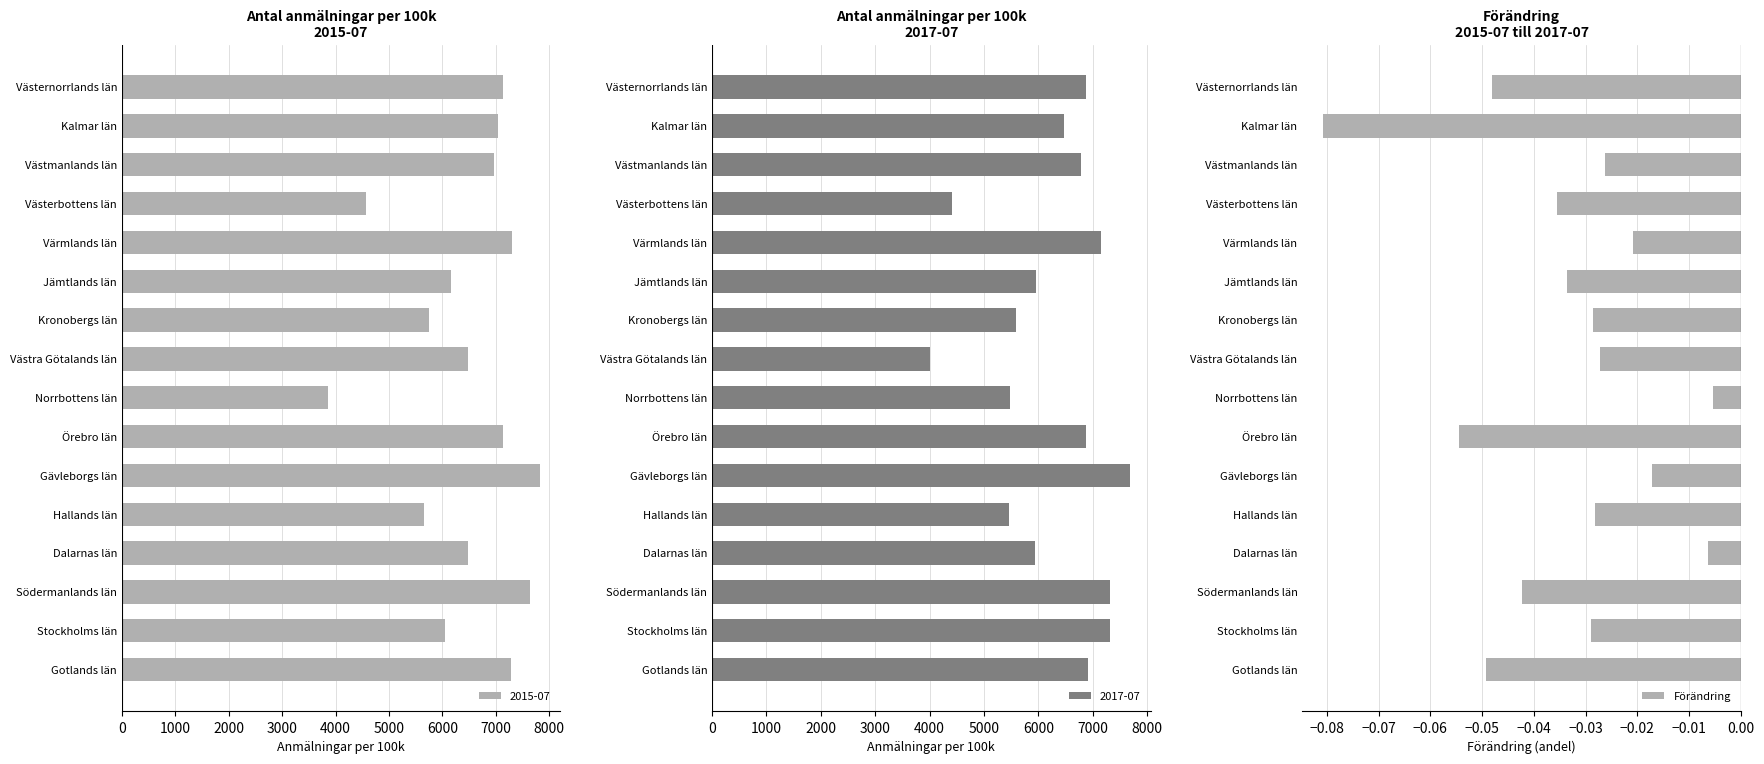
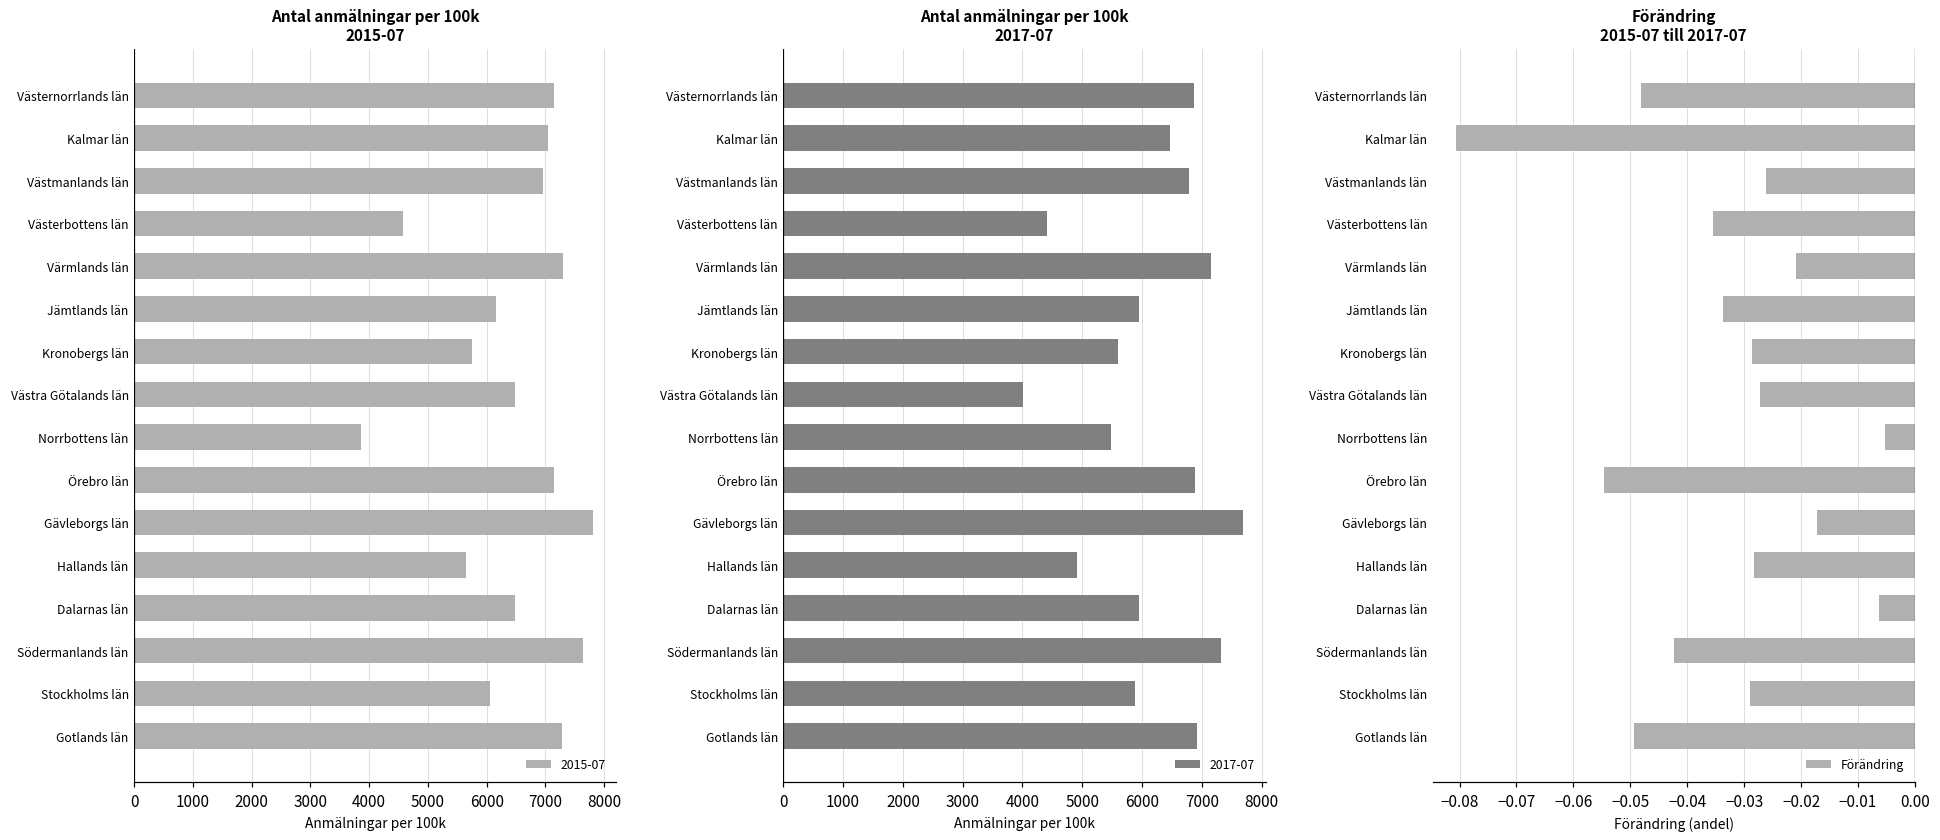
Antal anmälningar per 100k 2017-07, Hallands län: 5500 -> 4900
Antal anmälningar per 100k 2017-07, Stockholms län: 7300 -> 5900
